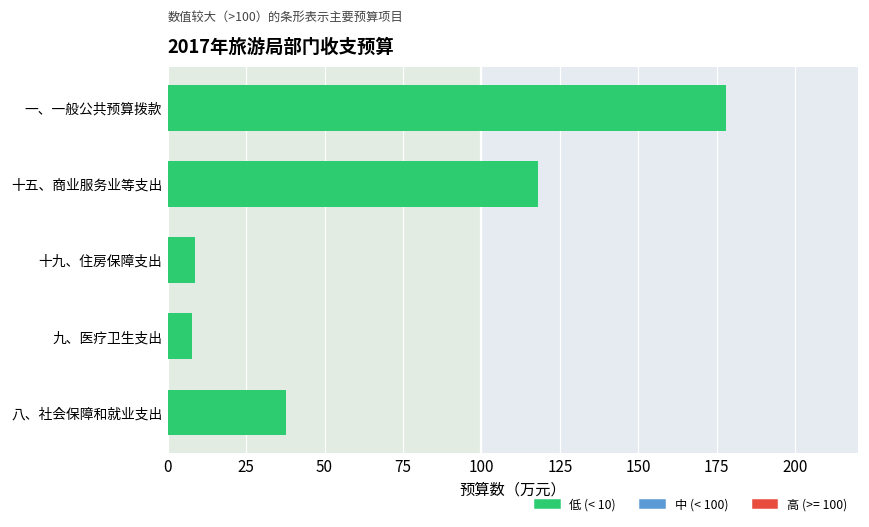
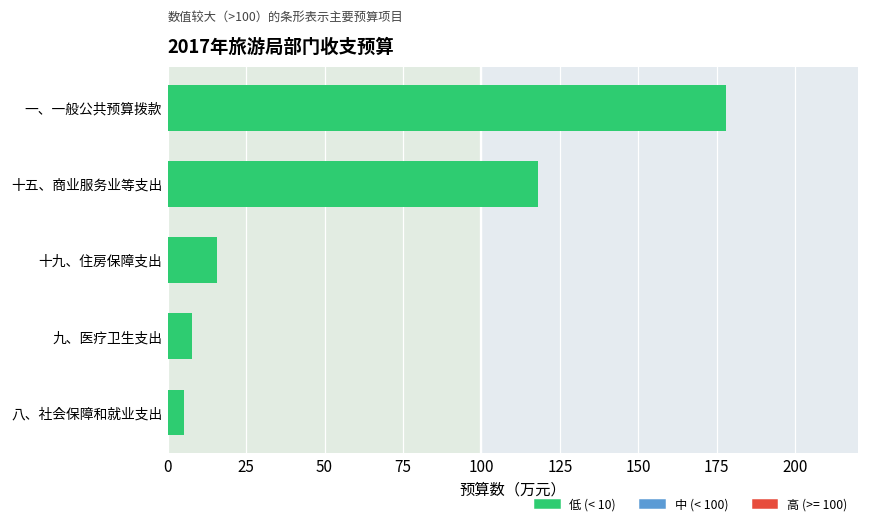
十九、住房保障支出: 9 -> 16
八、社会保障和就业支出: 38 -> 5
